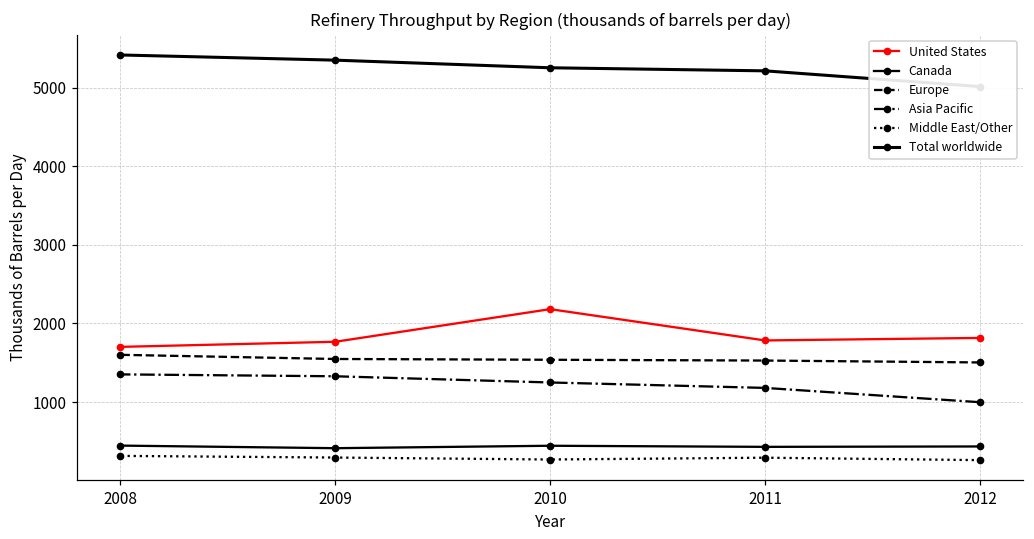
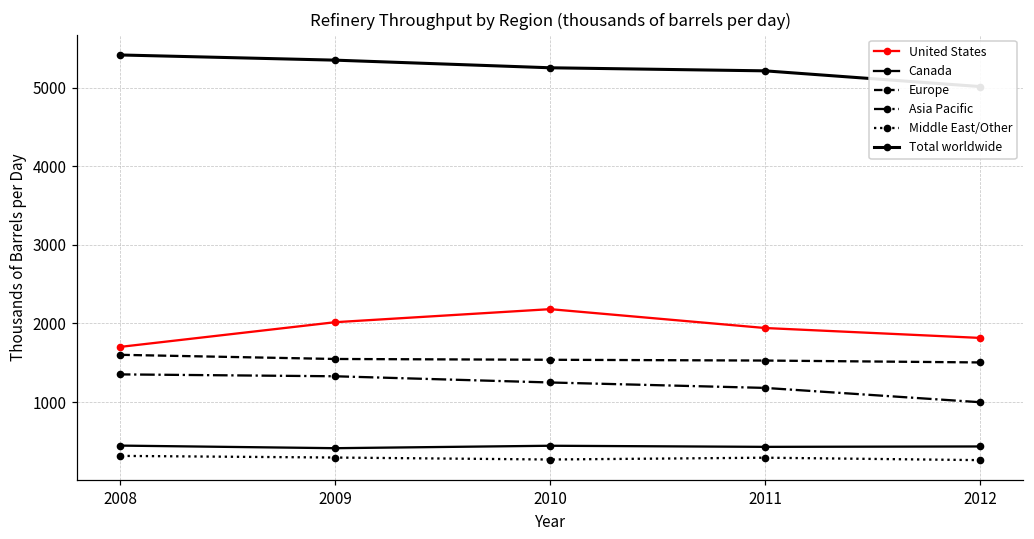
United States, 2009: 1800 -> 2000
United States, 2011: 1800 -> 1900
